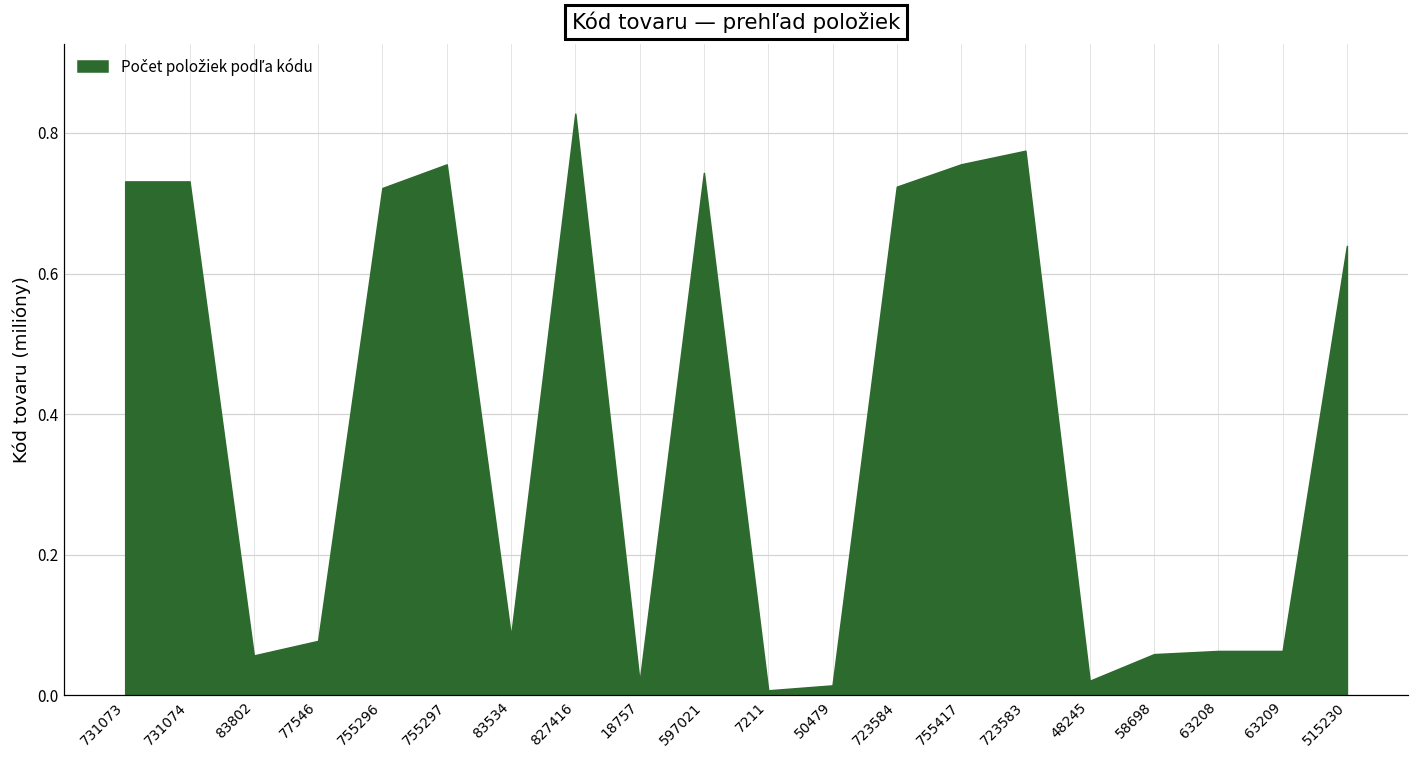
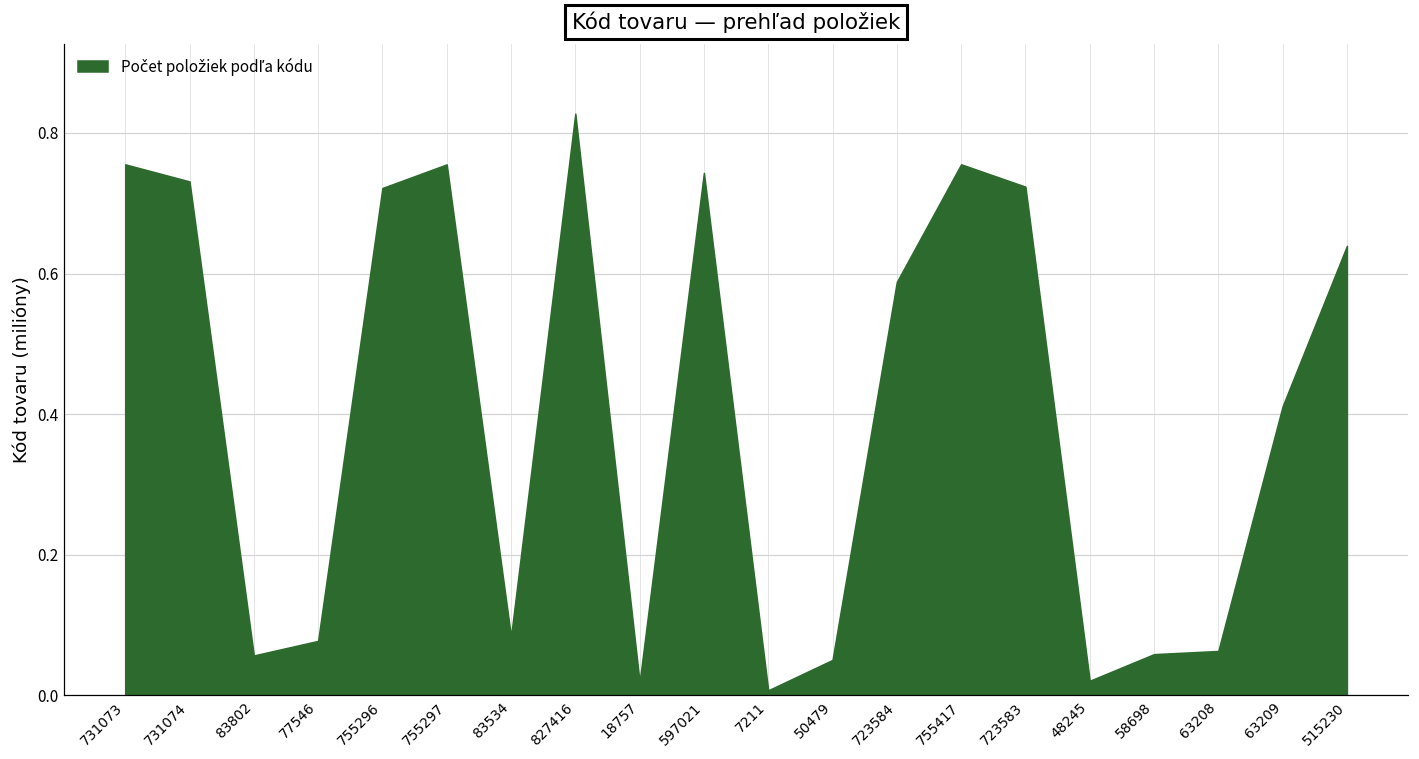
731073: 0.73 -> 0.76
50479: 0.01 -> 0.05
723584: 0.72 -> 0.59
723583: 0.77 -> 0.72
63209: 0.06 -> 0.41
